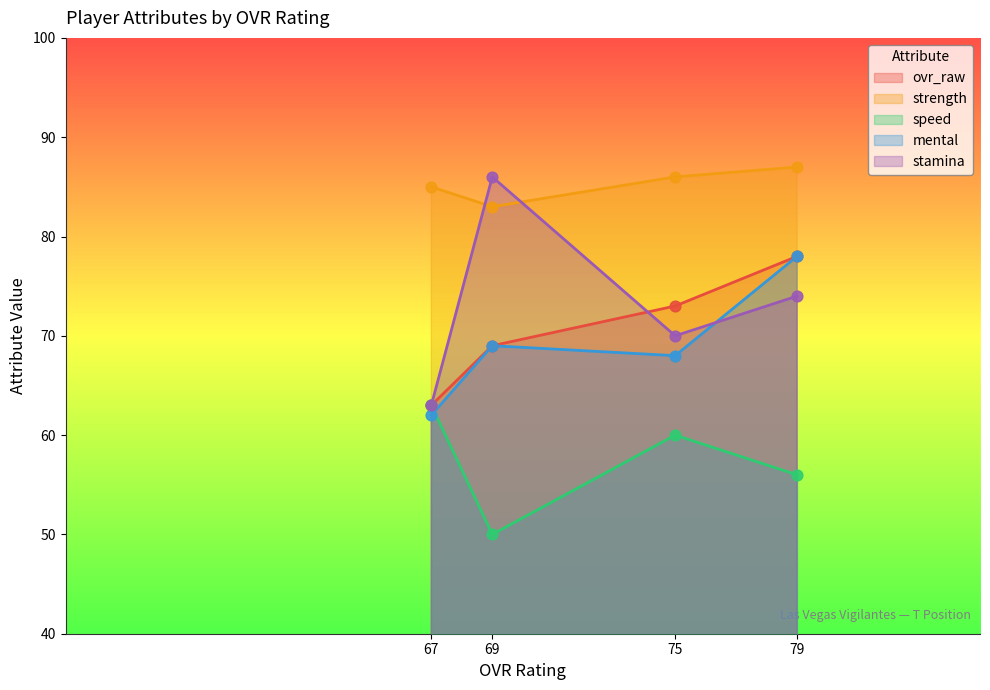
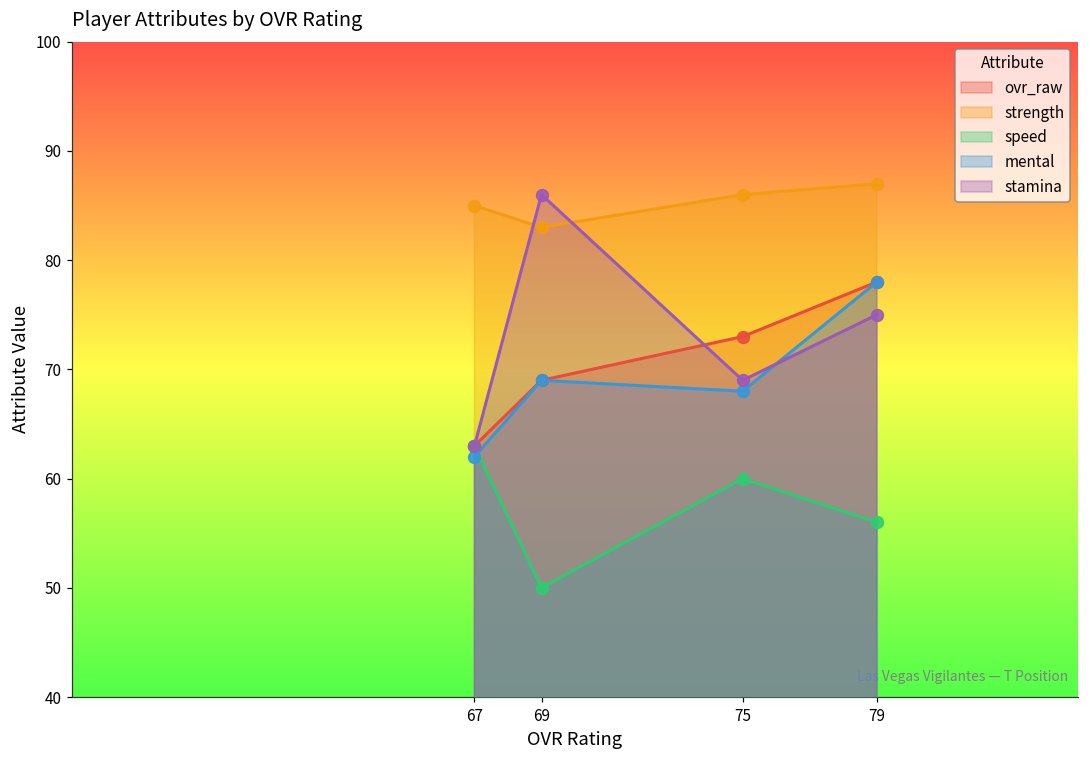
stamina, 75: 70 -> 69
stamina, 79: 74 -> 75
